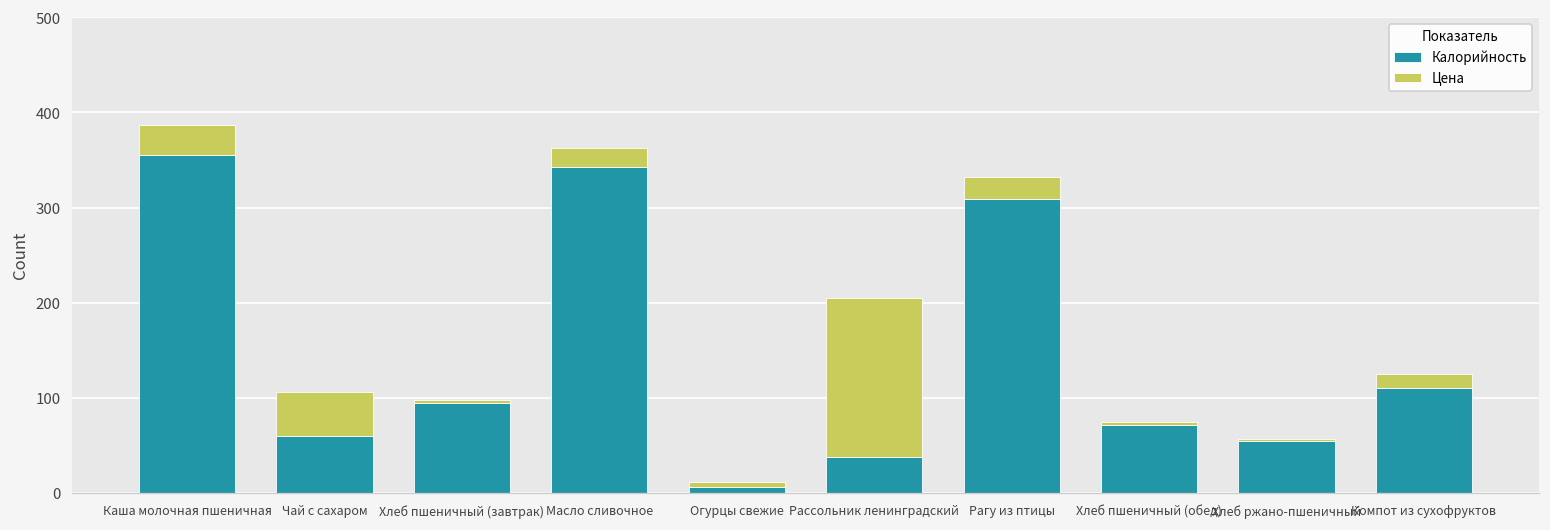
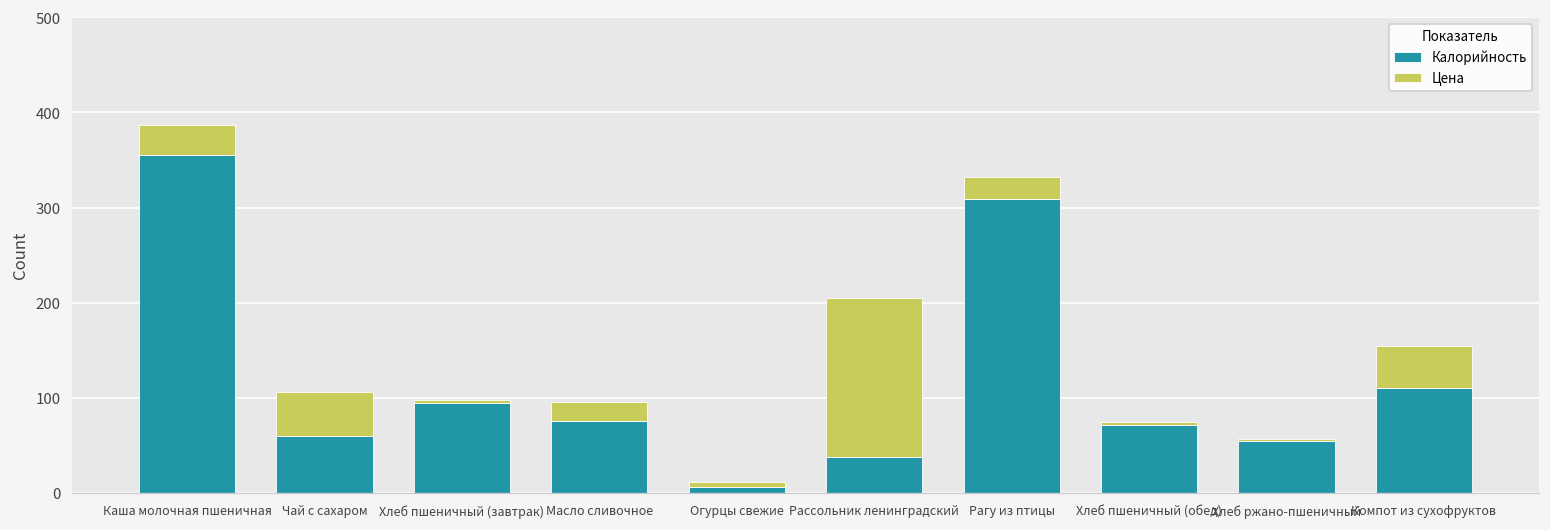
Калорийность, Масло сливочное: 340 -> 80
Цена, Компот из сухофруктов: 20 -> 40
